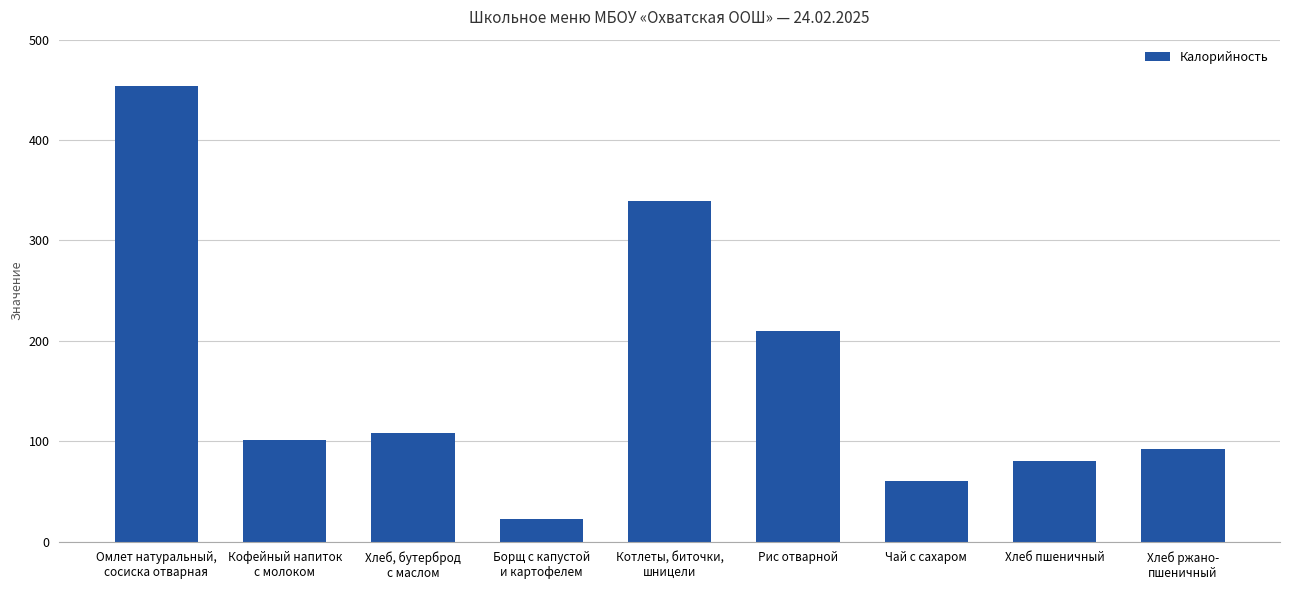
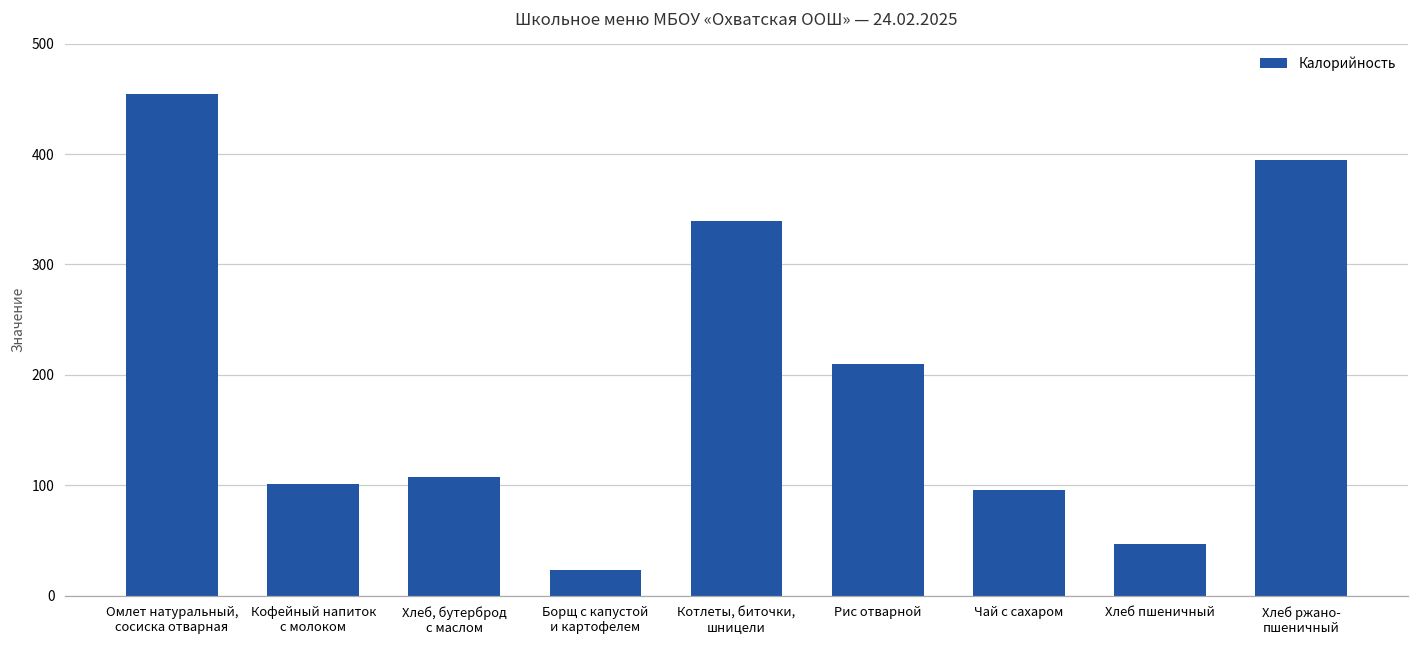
Чай с сахаром: 60 -> 96
Хлеб пшеничный: 80 -> 47
Хлеб ржано- пшеничный: 92 -> 395
